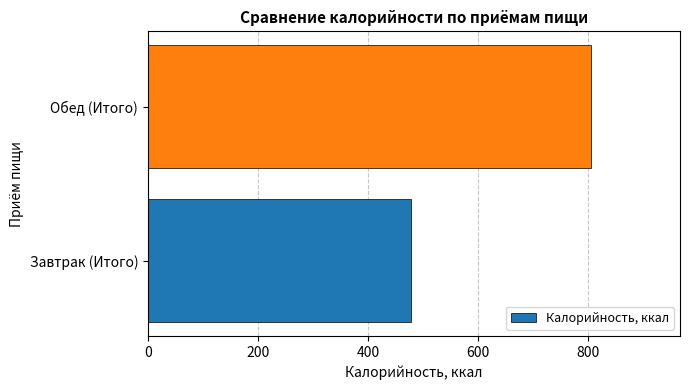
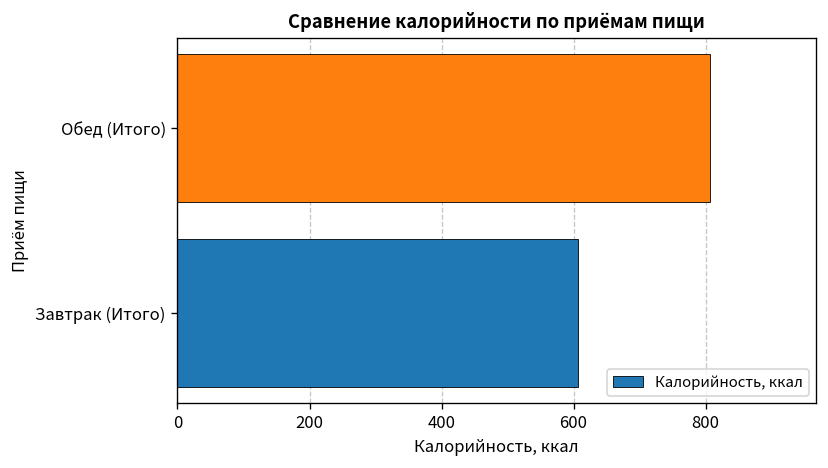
Завтрак (Итого): 480 -> 610
